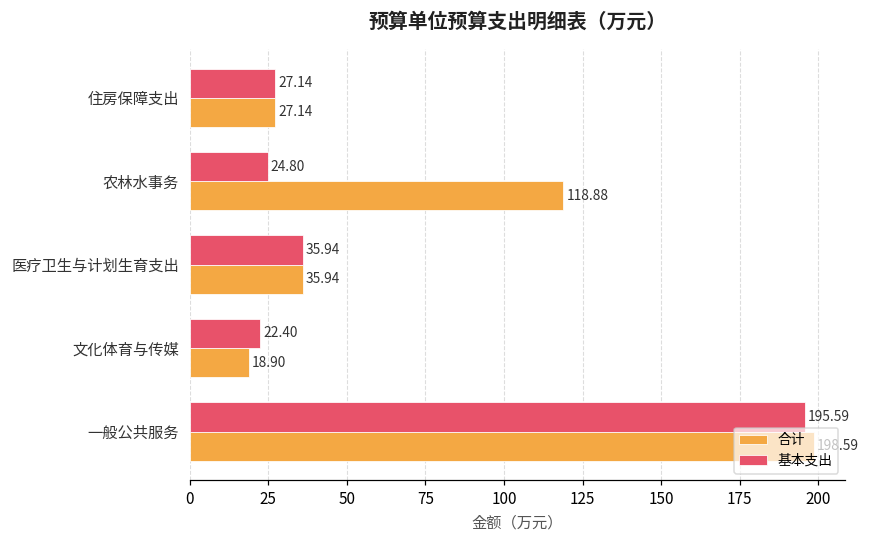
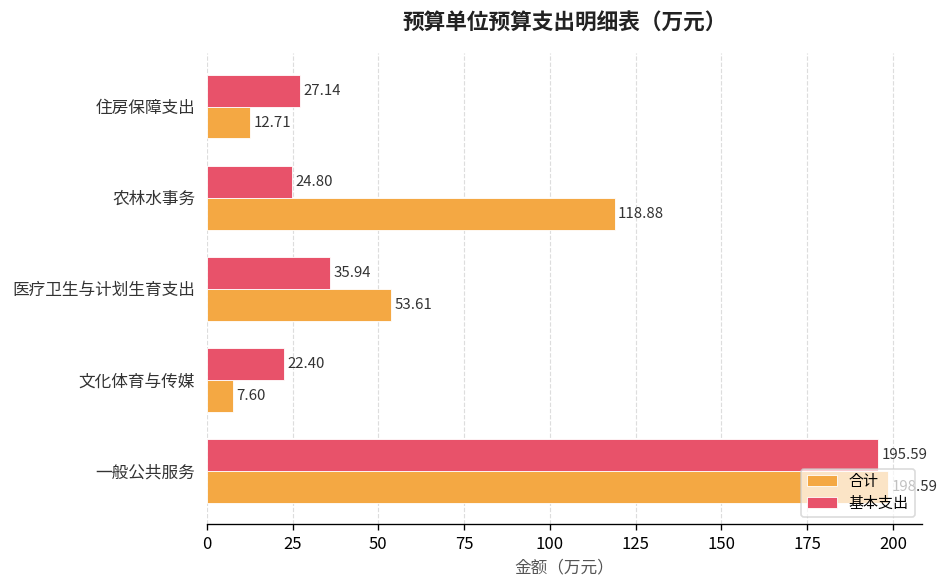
合计, 住房保障支出: 27.14 -> 12.71
合计, 医疗卫生与计划生育支出: 35.94 -> 53.61
合计, 文化体育与传媒: 18.90 -> 7.60
